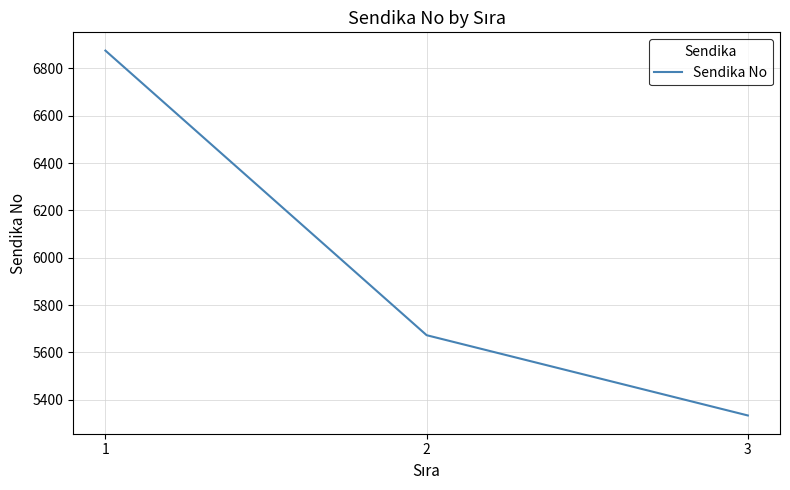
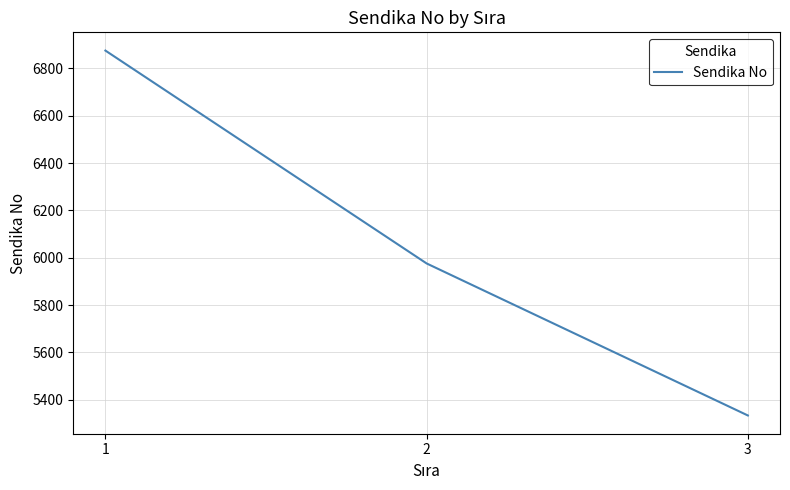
2: 5670 -> 5980
